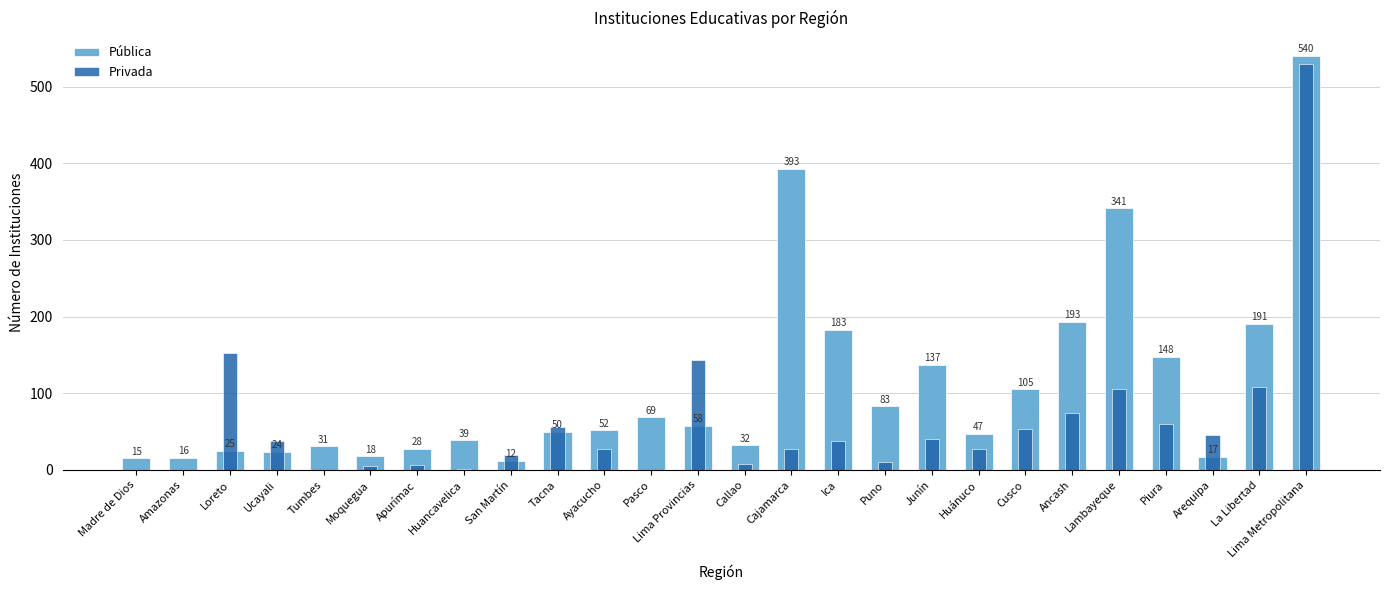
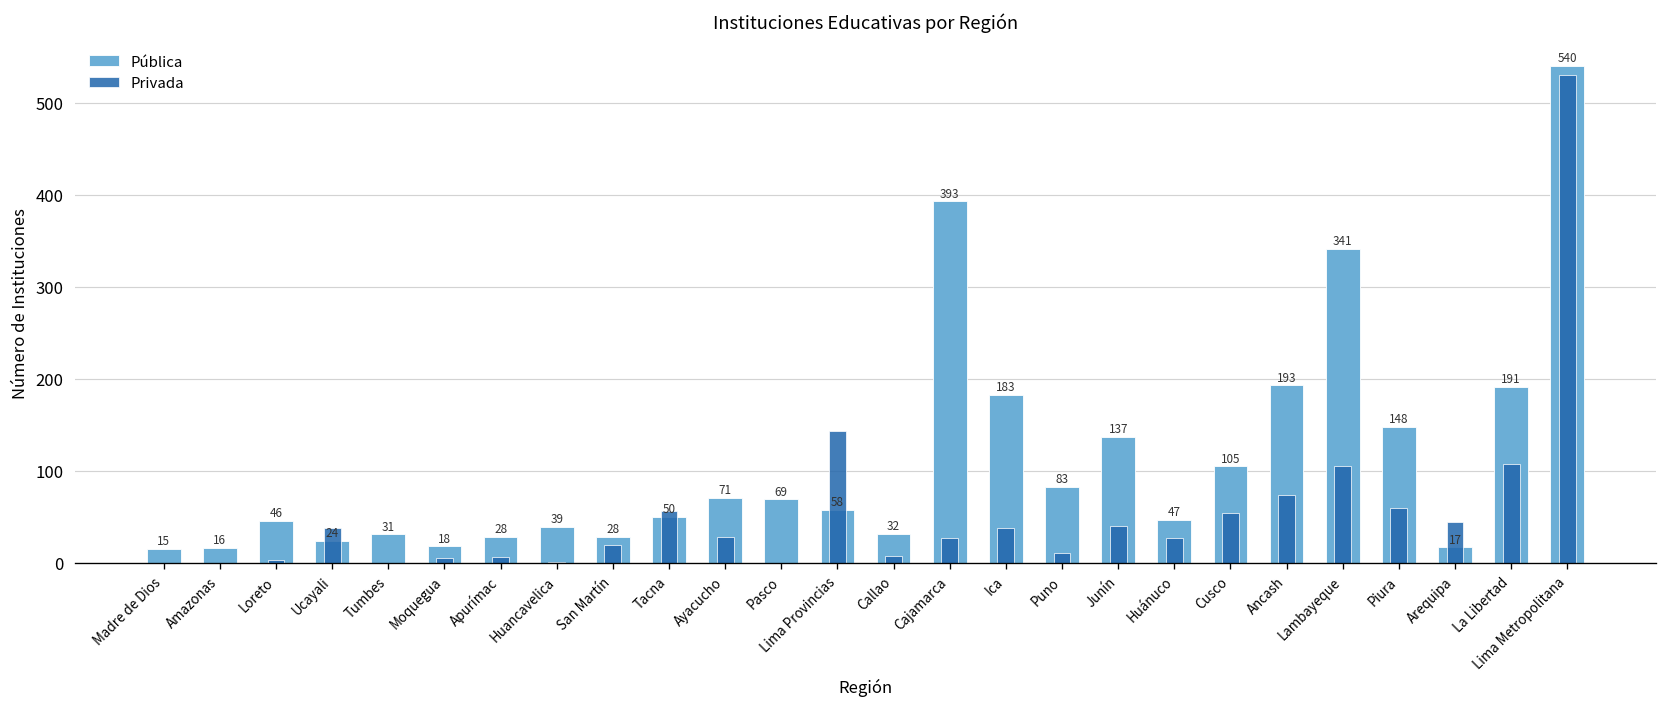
Privada, Loreto: 150 -> 0
Pública, Loreto: 25 -> 46
Pública, San Martín: 12 -> 28
Pública, Ayacucho: 52 -> 71
